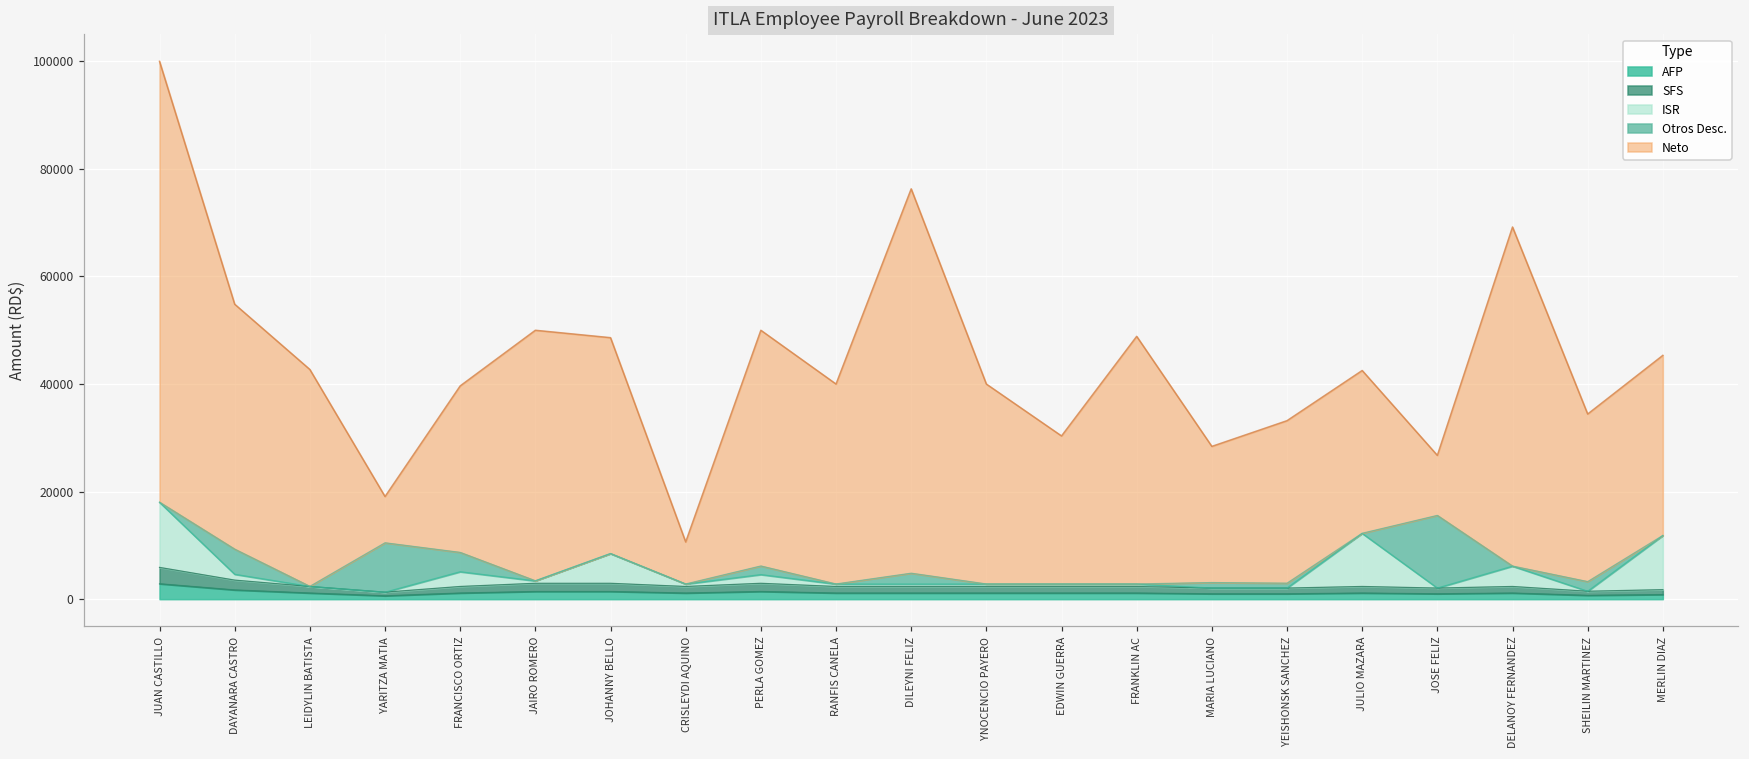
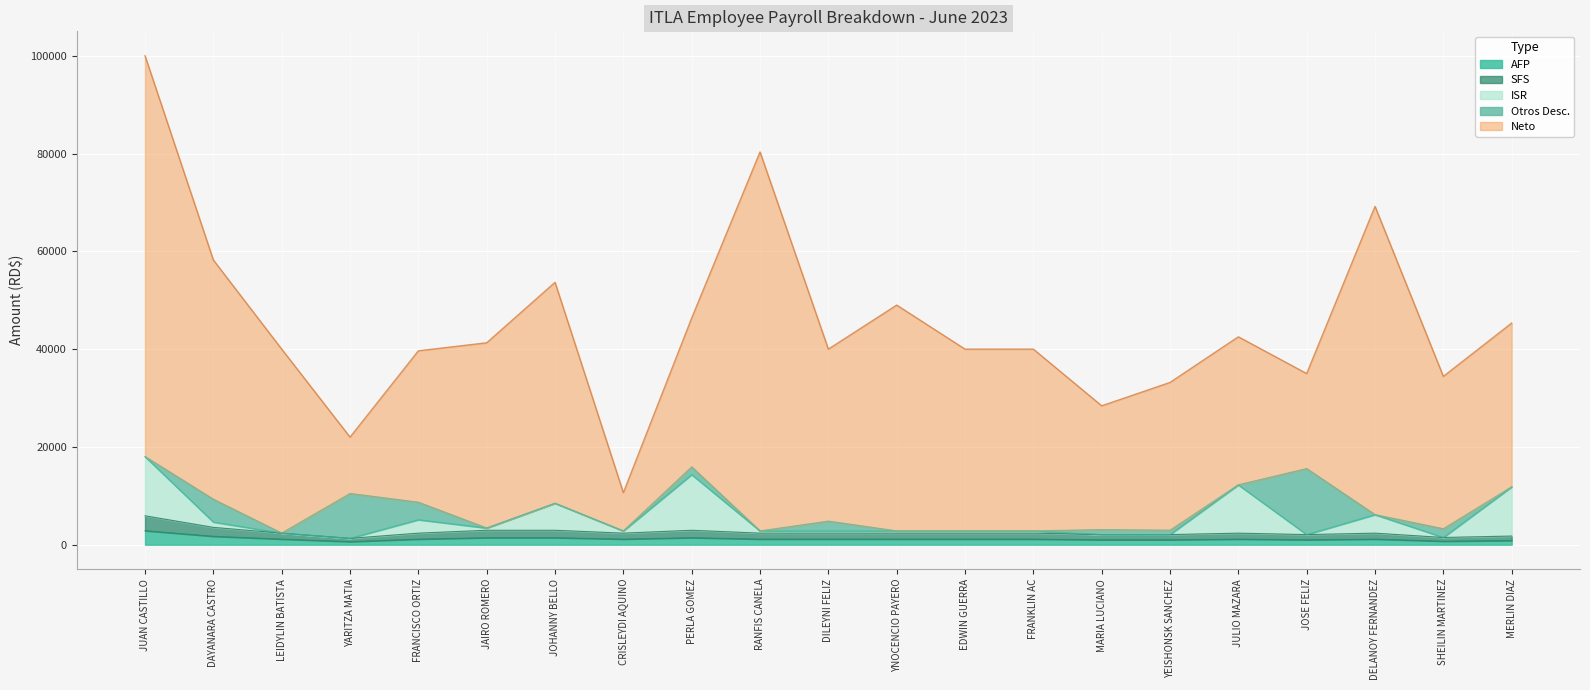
Neto, DAYANARA CASTRO: 46000 -> 49000
Neto, LEIDYLIN BATISTA: 40000 -> 38000
Neto, YARITZA MATIA: 9000 -> 12000
Neto, JAIRO ROMERO: 47000 -> 38000
Neto, JOHANNY BELLO: 40000 -> 45000
ISR, PERLA GOMEZ: 2000 -> 11000
Neto, PERLA GOMEZ: 44000 -> 30000
Neto, RANFIS CANELA: 37000 -> 78000
Neto, DILEYNI FELIZ: 71000 -> 35000
Neto, YNOCENCIO PAYERO: 37000 -> 46000
Neto, EDWIN GUERRA: 28000 -> 37000
Neto, FRANKLIN AC: 46000 -> 37000
Neto, JOSE FELIZ: 11000 -> 19000
